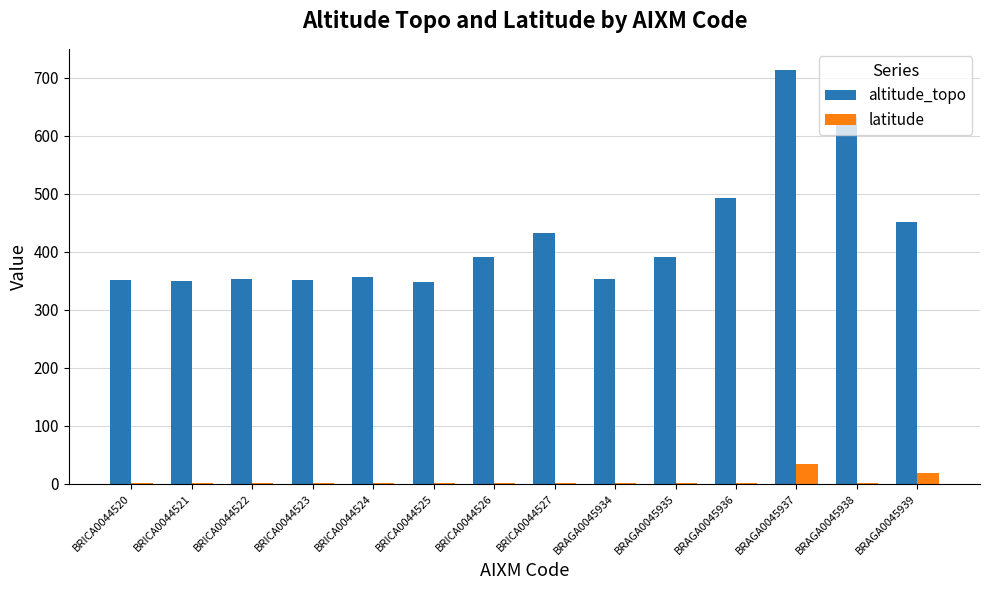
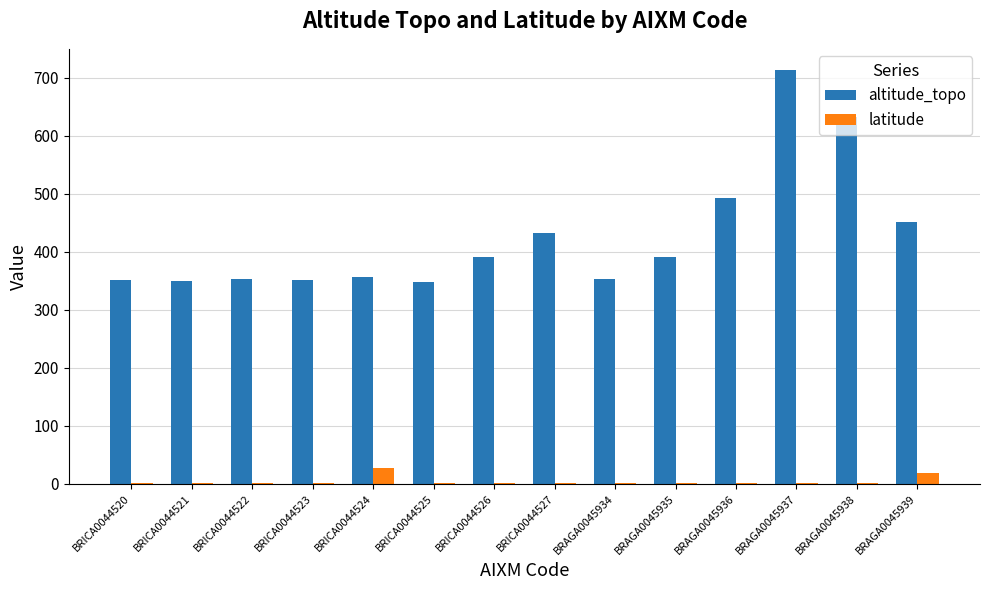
latitude, BRICA0044524: 0 -> 30
latitude, BRAGA0045937: 30 -> 0
